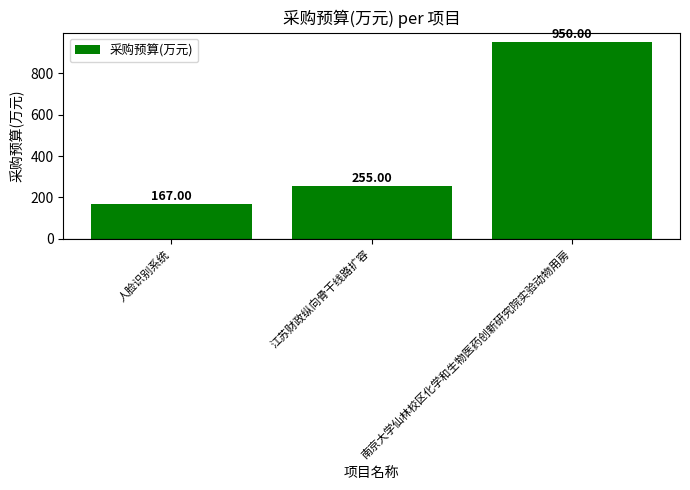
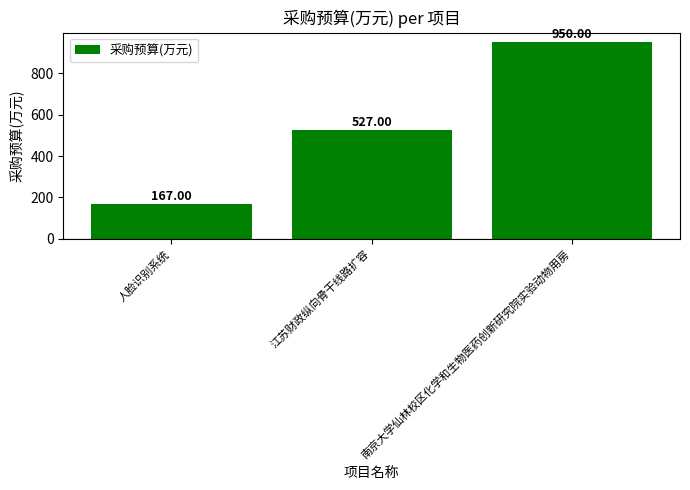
江苏财政纵向骨干线路扩容: 255.00 -> 527.00
